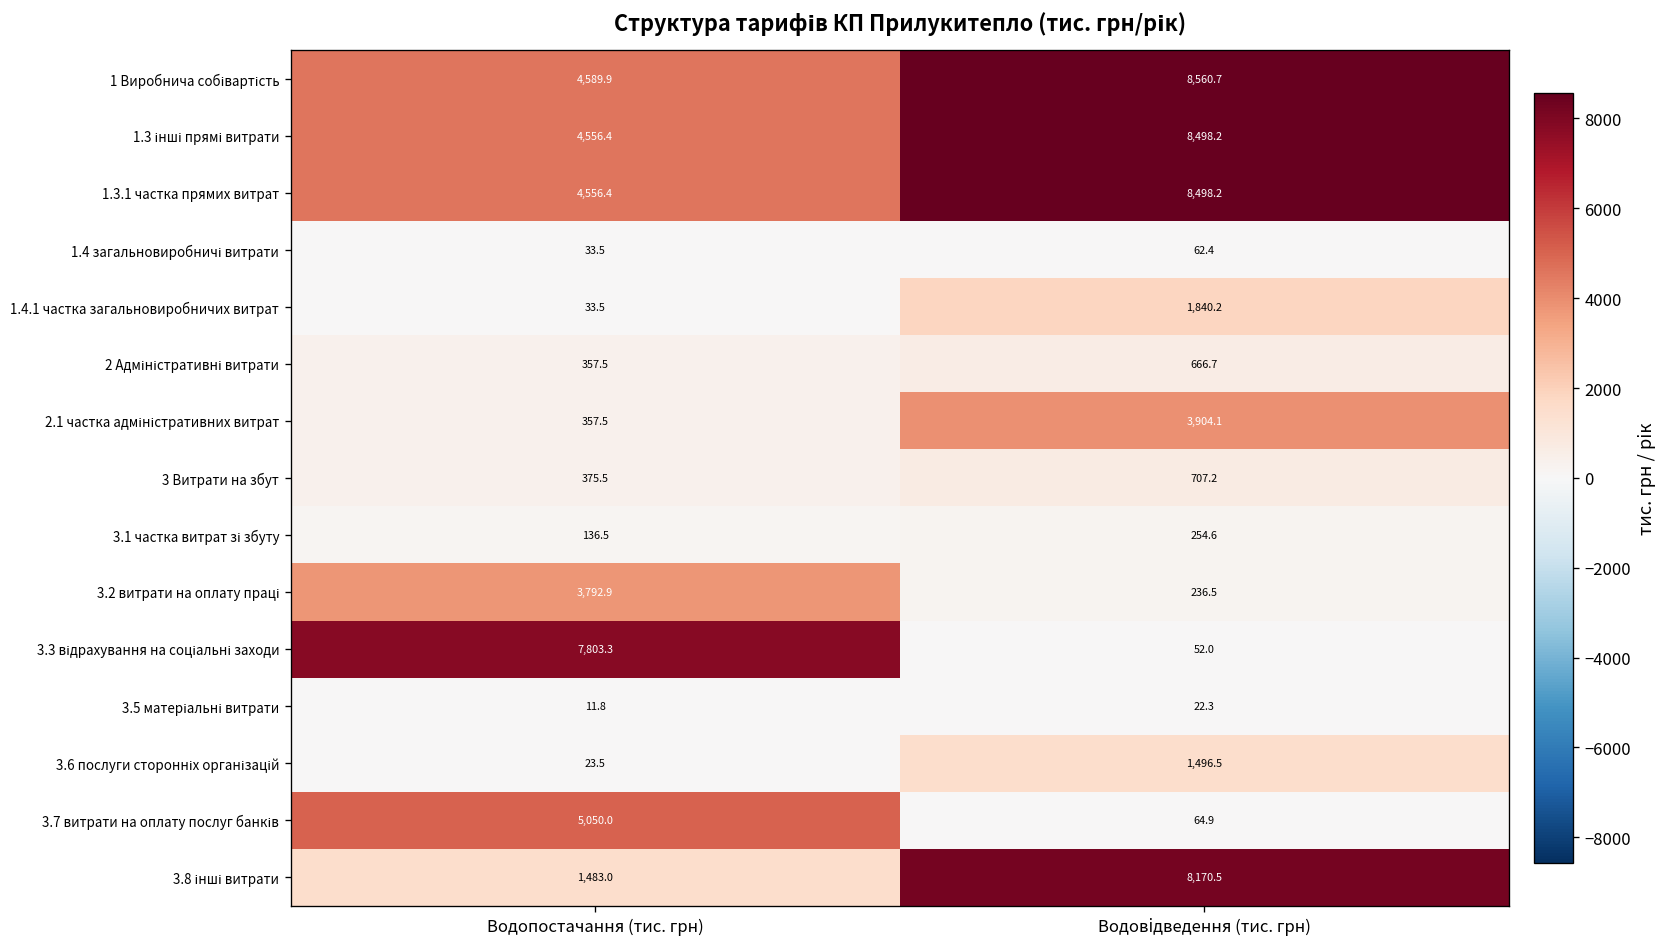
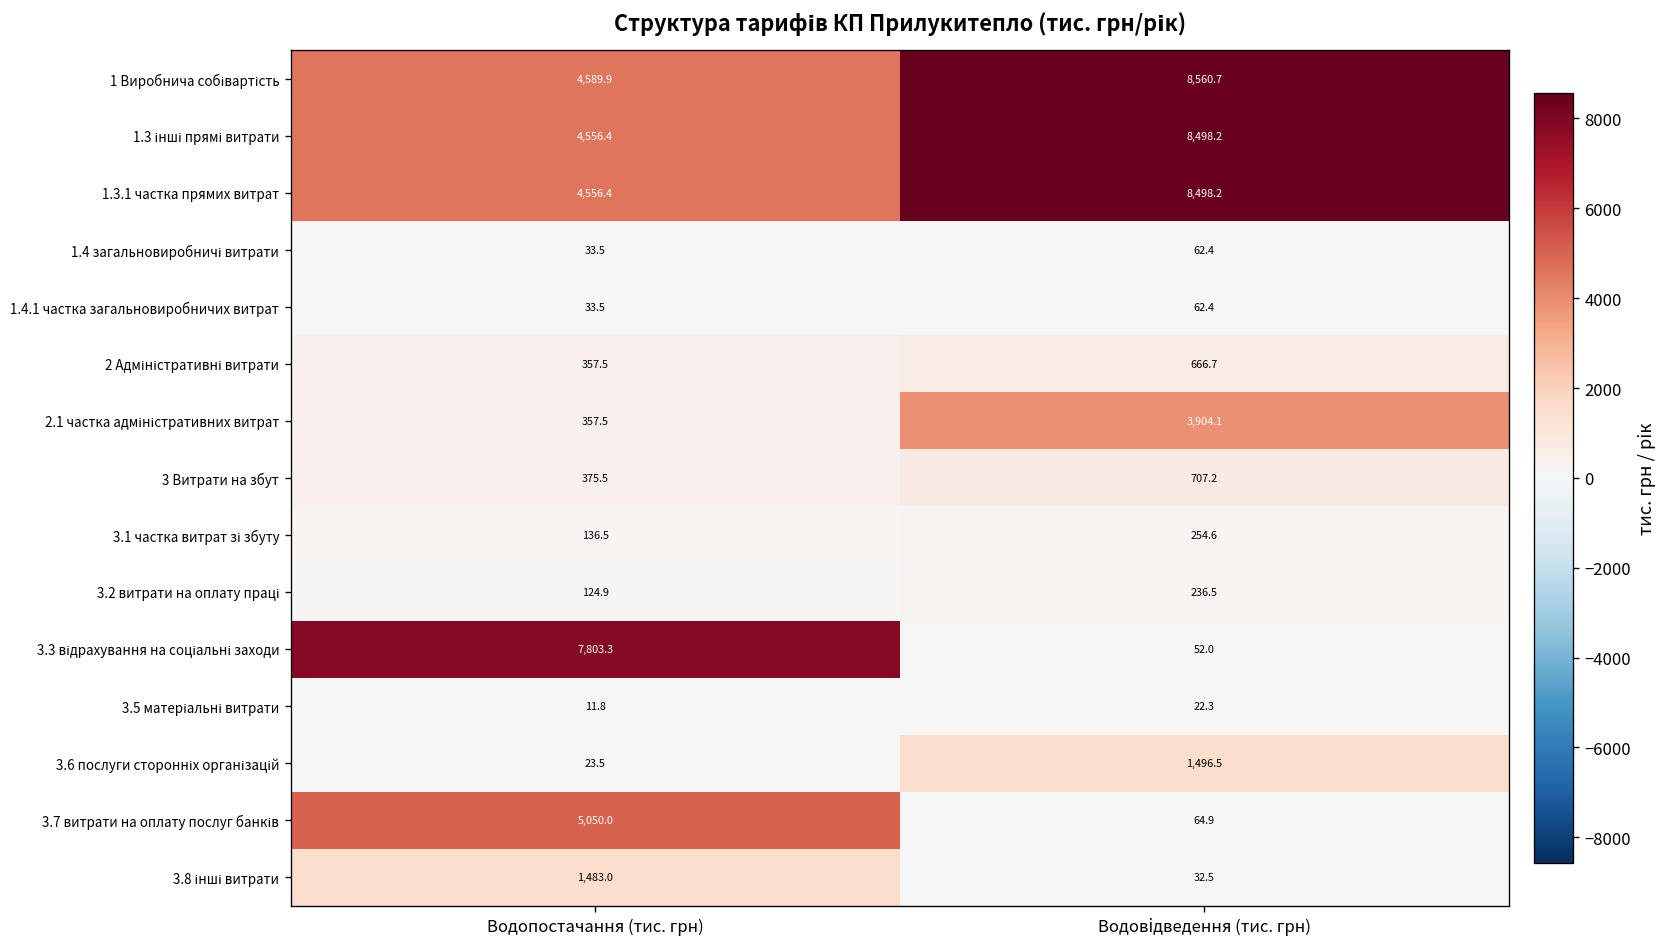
1.4.1 частка загальновиробничих витрат, Водовідведення (тис. грн): 1,840.2 -> 62.4
3.2 витрати на оплату праці, Водопостачання (тис. грн): 3,792.9 -> 124.9
3.8 інші витрати, Водовідведення (тис. грн): 8,170.5 -> 32.5
